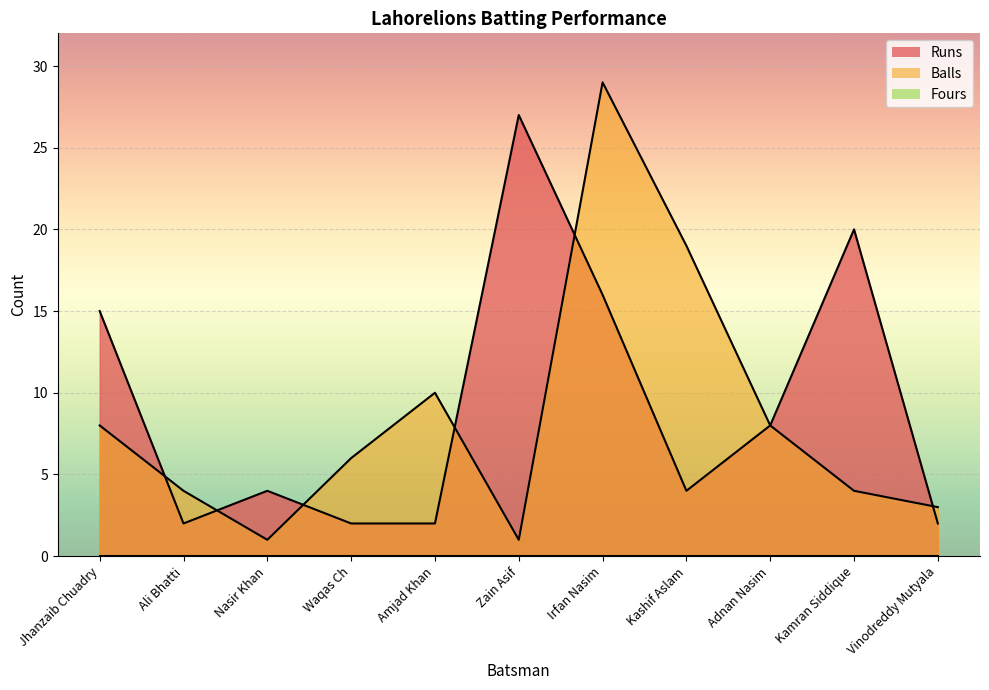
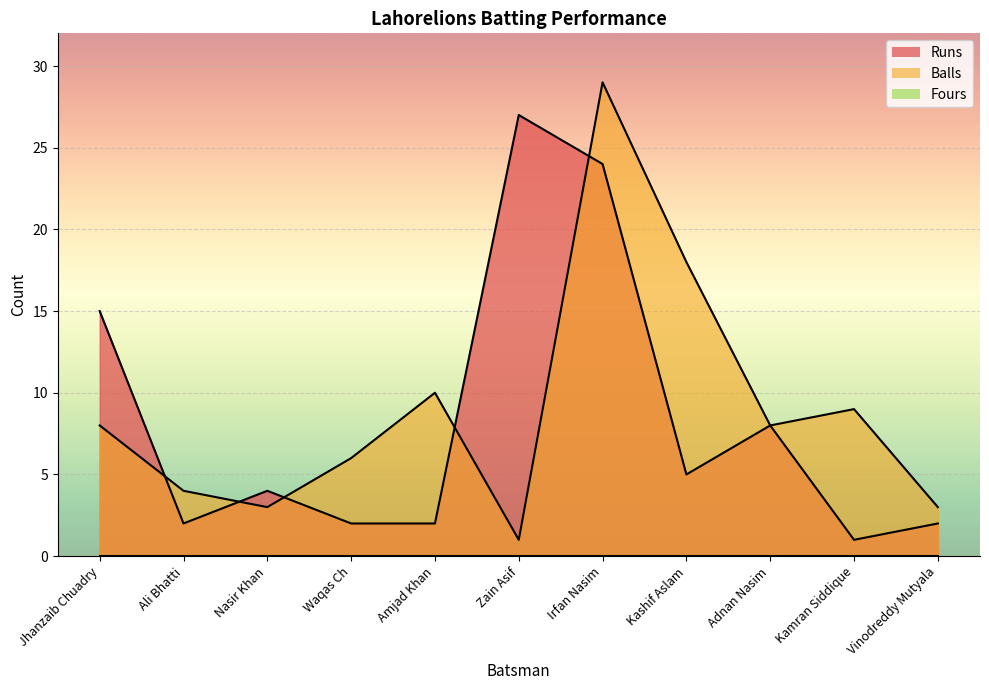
Balls, Nasir Khan: 1 -> 3
Runs, Irfan Nasim: 16 -> 24
Runs, Kashif Aslam: 4 -> 5
Balls, Kashif Aslam: 19 -> 18
Runs, Kamran Siddique: 20 -> 1
Balls, Kamran Siddique: 4 -> 9
